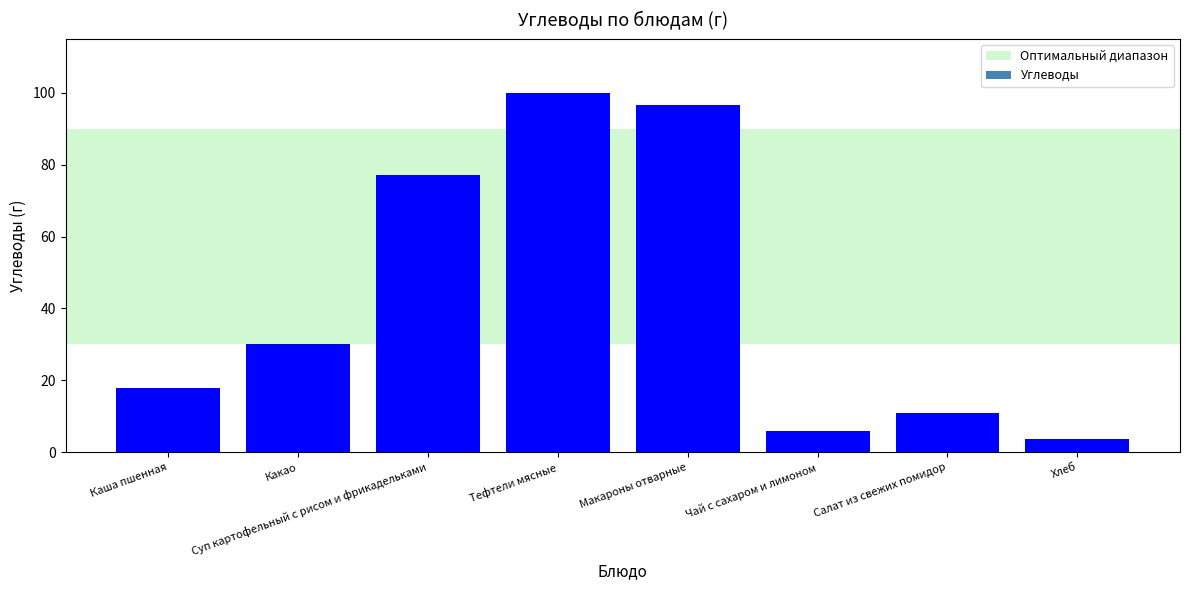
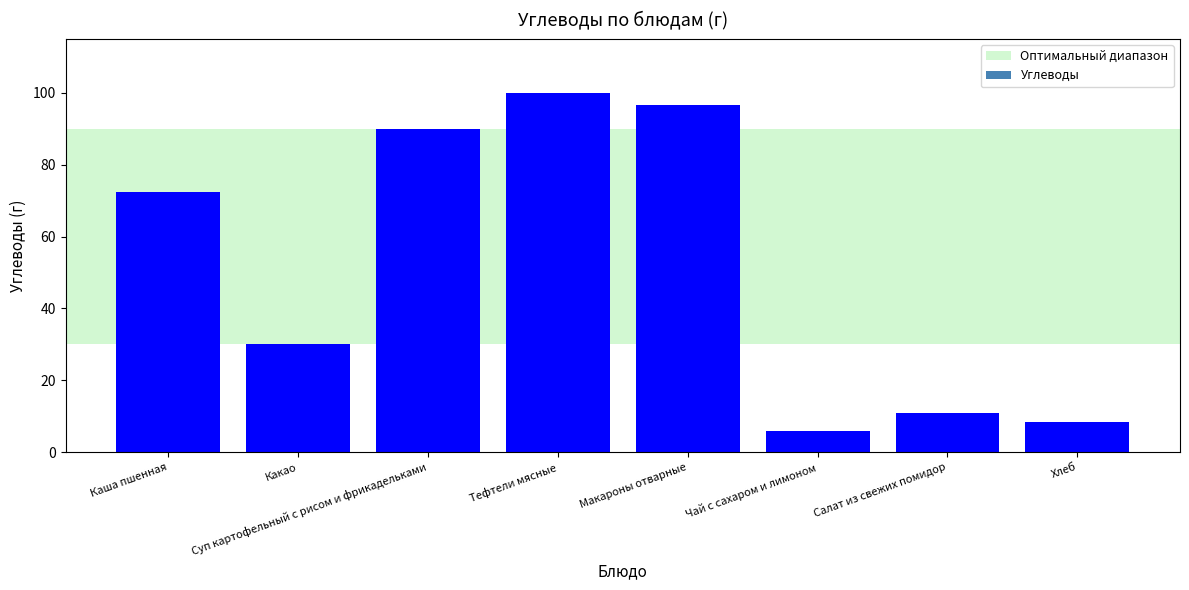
Углеводы, Каша пшенная: 18 -> 72
Углеводы, Суп картофельный с рисом и фрикадельками: 77 -> 90
Углеводы, Хлеб: 4 -> 9
